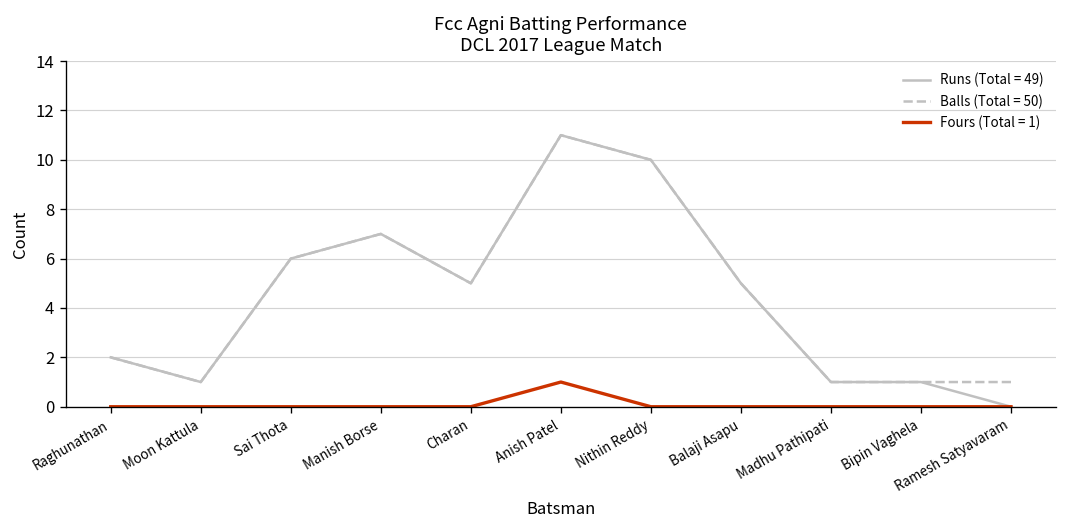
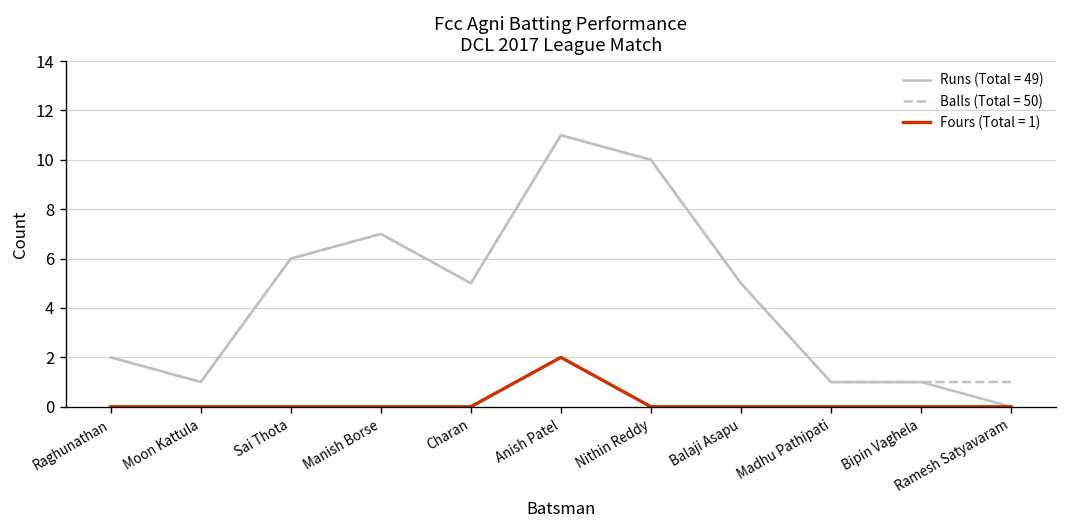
Fours (Total = 1), Anish Patel: 1 -> 2
